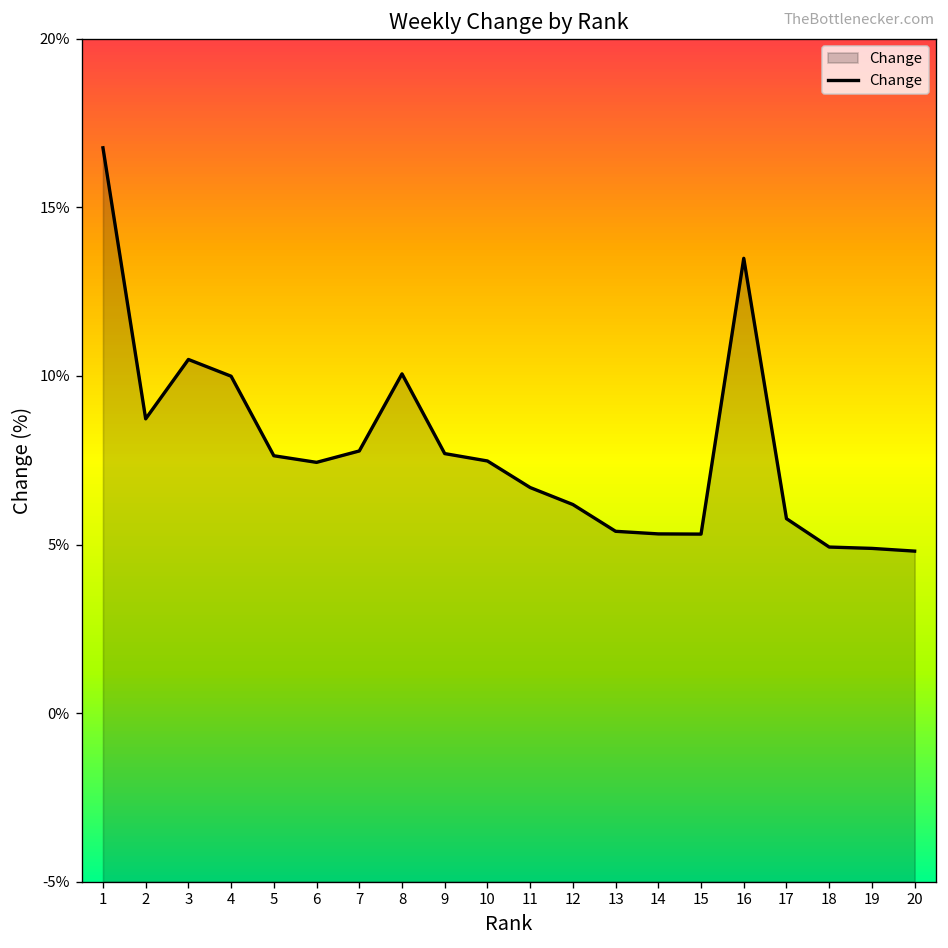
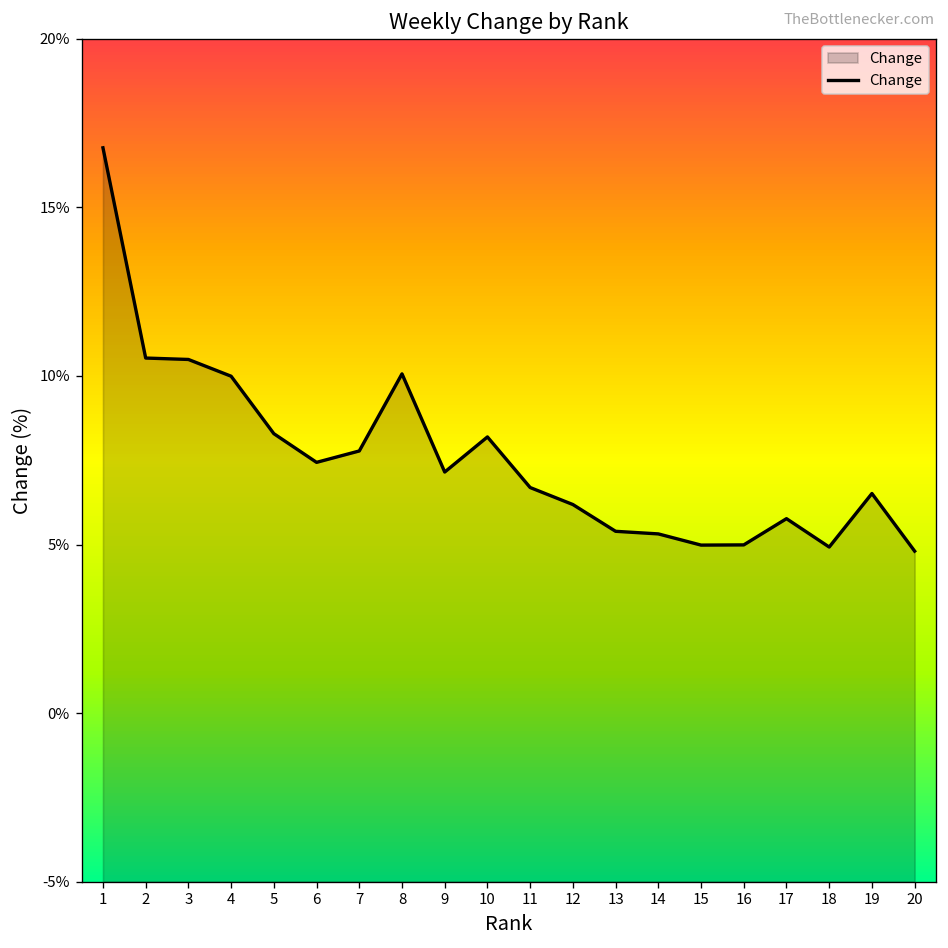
2: 8.7% -> 10.5%
5: 7.6% -> 8.3%
9: 7.7% -> 7.2%
10: 7.5% -> 8.2%
15: 5.3% -> 5.0%
16: 13.5% -> 5.0%
19: 4.9% -> 6.5%
